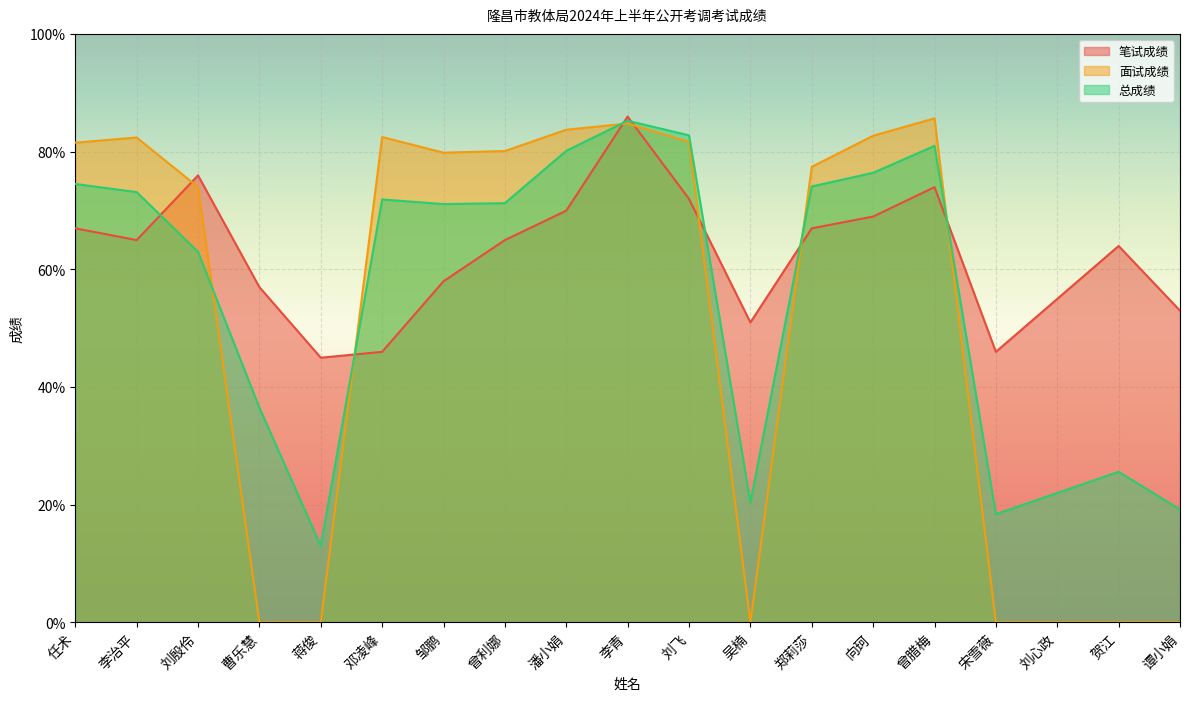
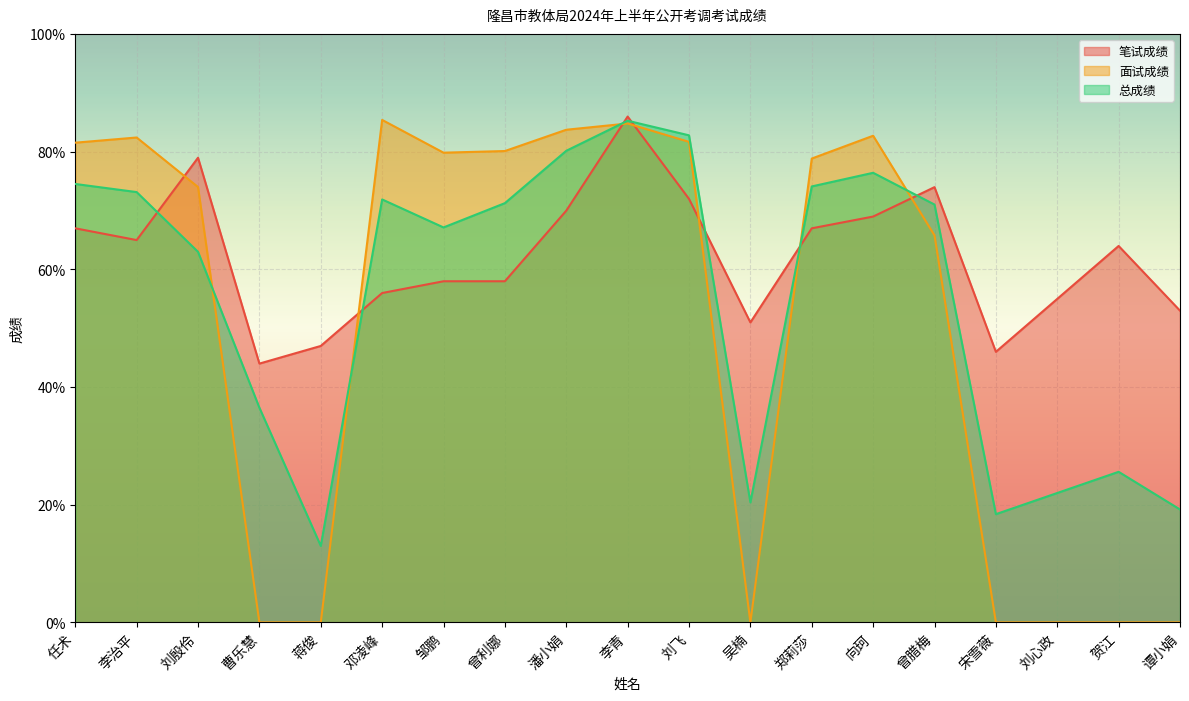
笔试成绩, 刘殷伶: 76% -> 79%
笔试成绩, 曹乐慧: 57% -> 44%
笔试成绩, 蒋俊: 45% -> 47%
笔试成绩, 邓凌峰: 46% -> 56%
面试成绩, 邓凌峰: 83% -> 85%
总成绩, 邹鹏: 71% -> 67%
笔试成绩, 曾利娜: 65% -> 58%
面试成绩, 郑莉莎: 77% -> 79%
面试成绩, 曾腊梅: 86% -> 66%
总成绩, 曾腊梅: 81% -> 71%
